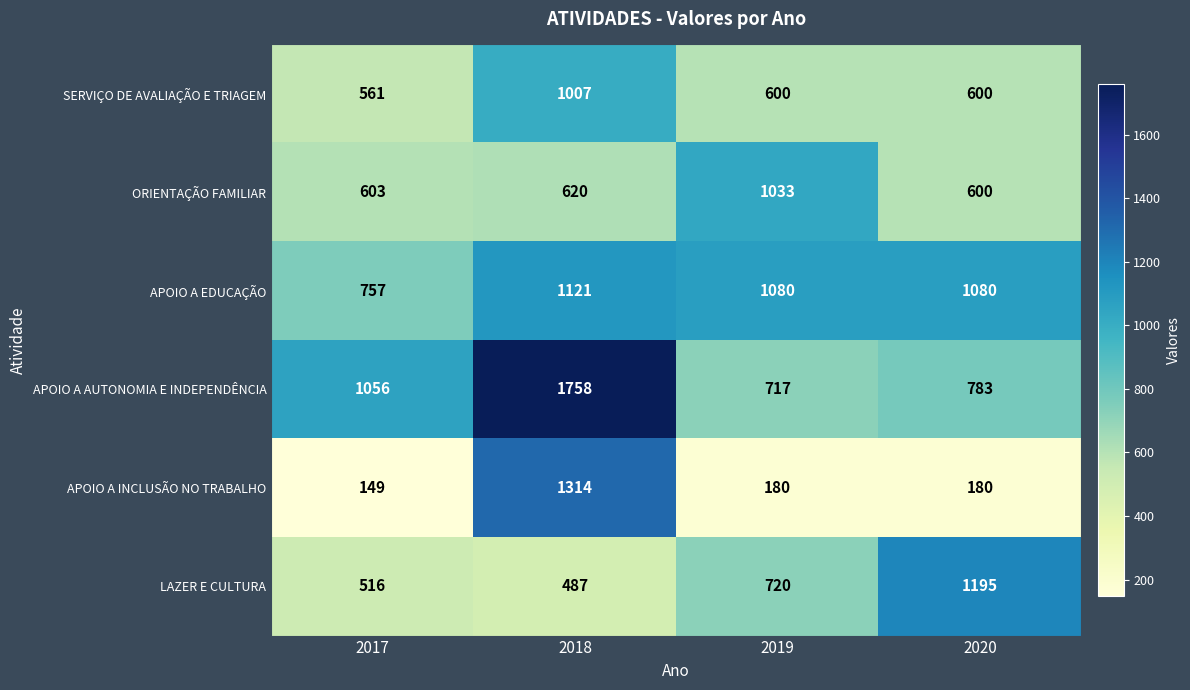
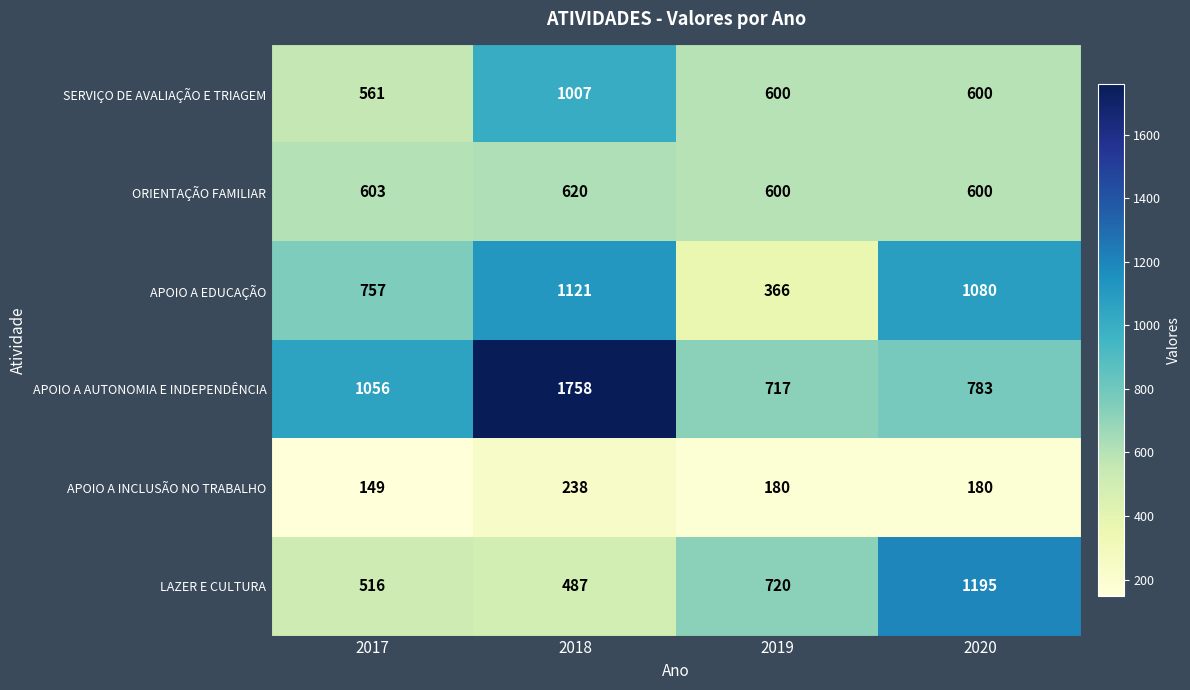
ORIENTAÇÃO FAMILIAR, 2019: 1033 -> 600
APOIO A EDUCAÇÃO, 2019: 1080 -> 366
APOIO A INCLUSÃO NO TRABALHO, 2018: 1314 -> 238
